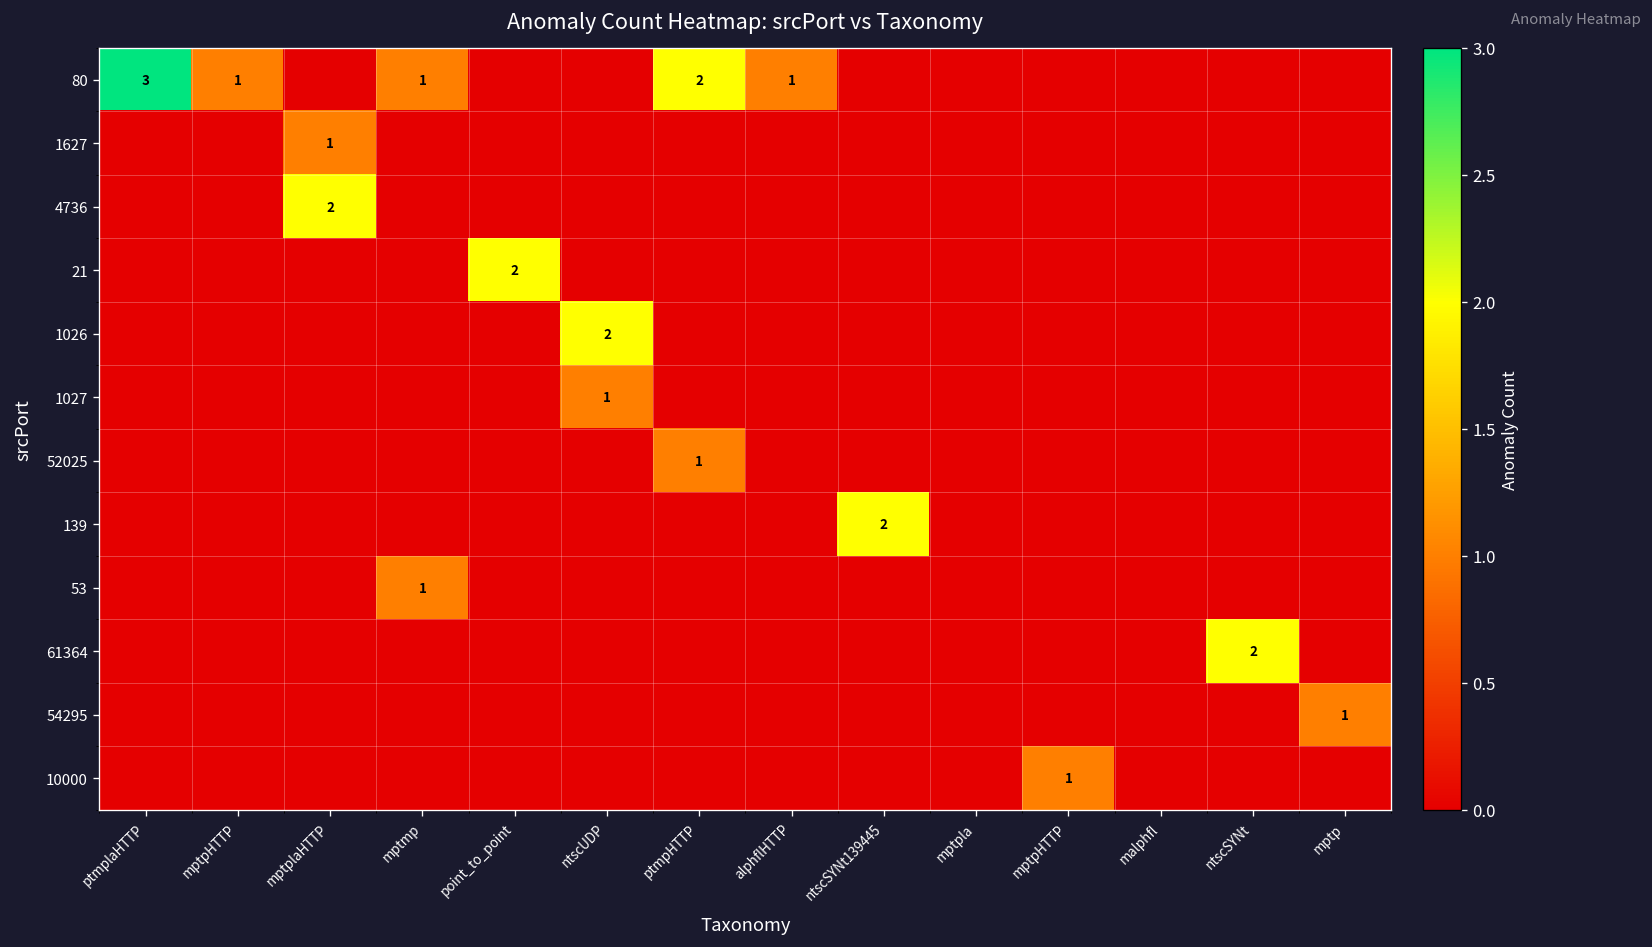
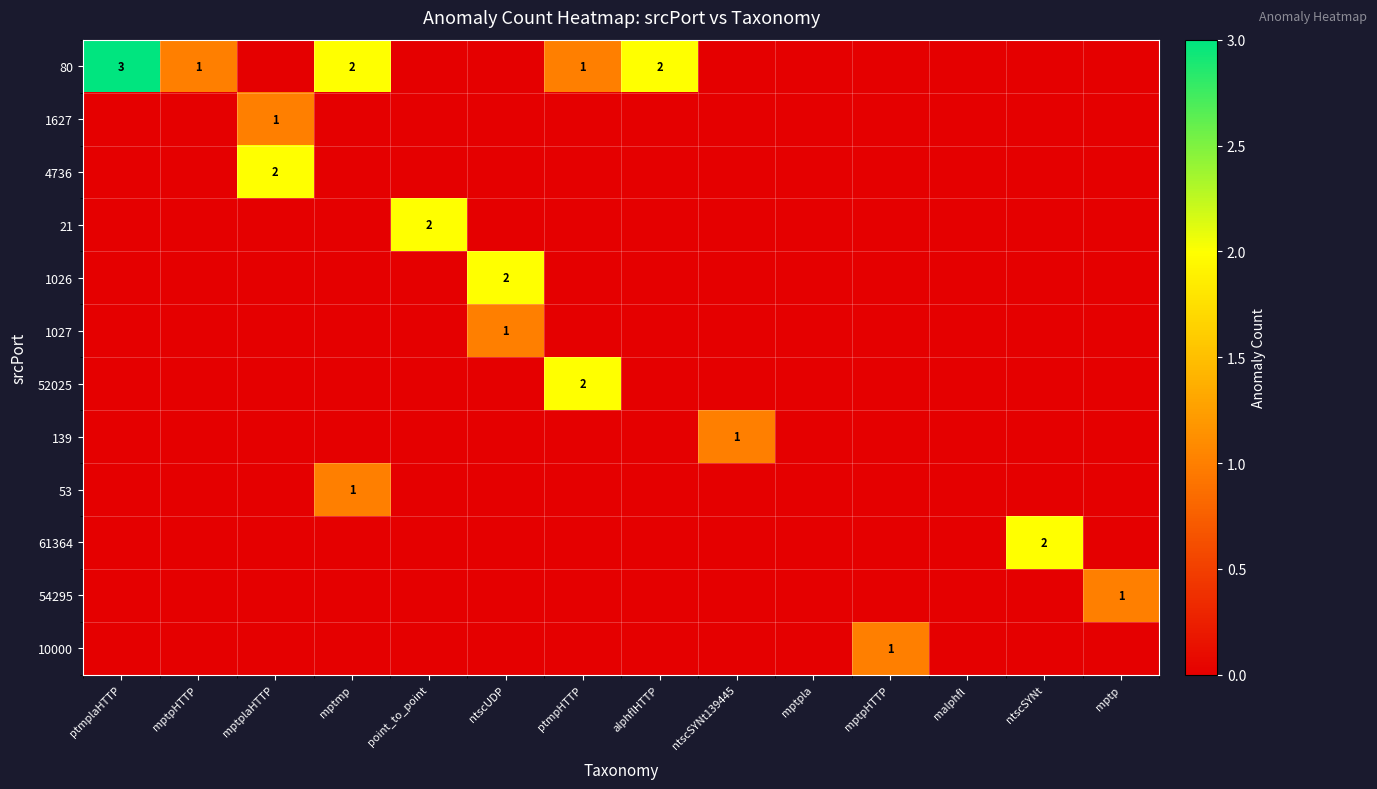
80, mptmp: 1 -> 2
80, ptmpHTTP: 2 -> 1
80, alphflHTTP: 1 -> 2
52025, ptmpHTTP: 1 -> 2
139, ntscSYNt139445: 2 -> 1
